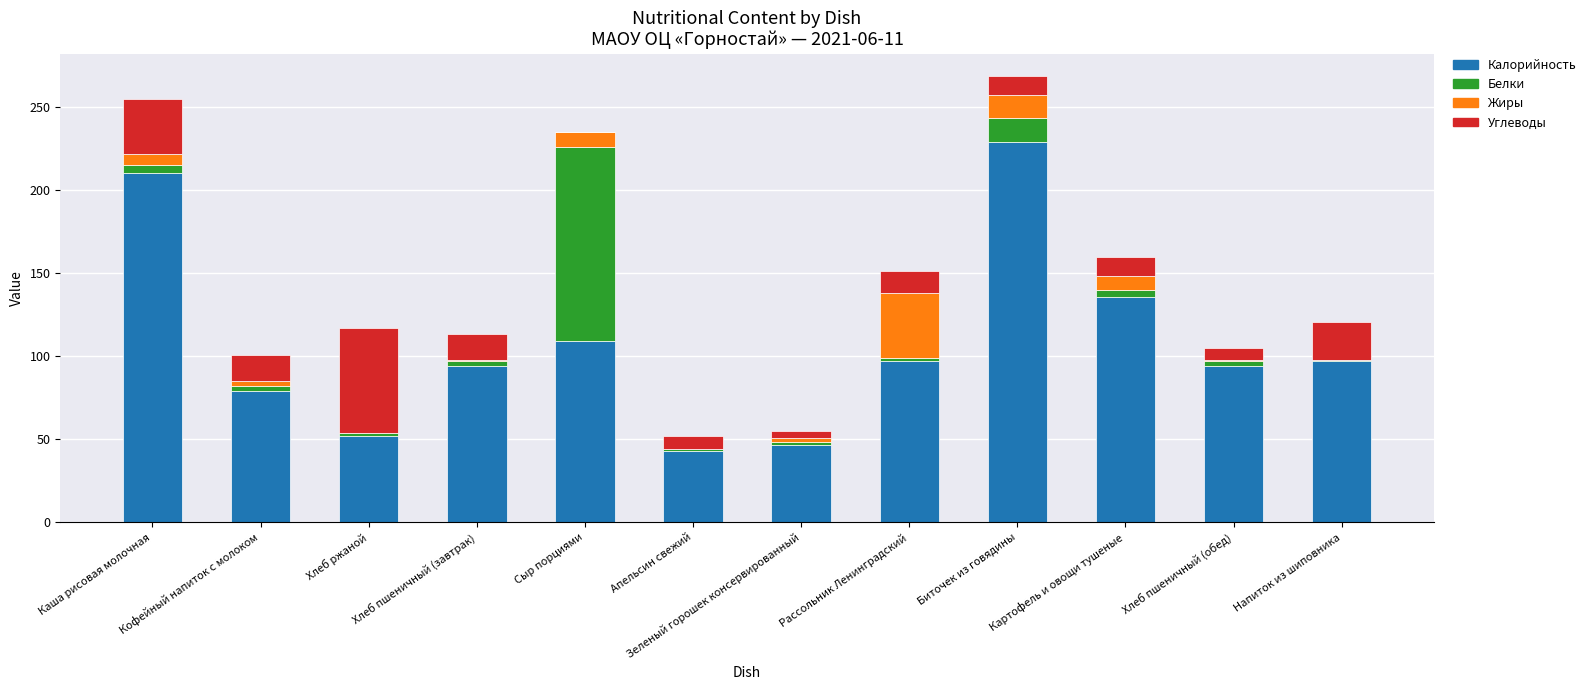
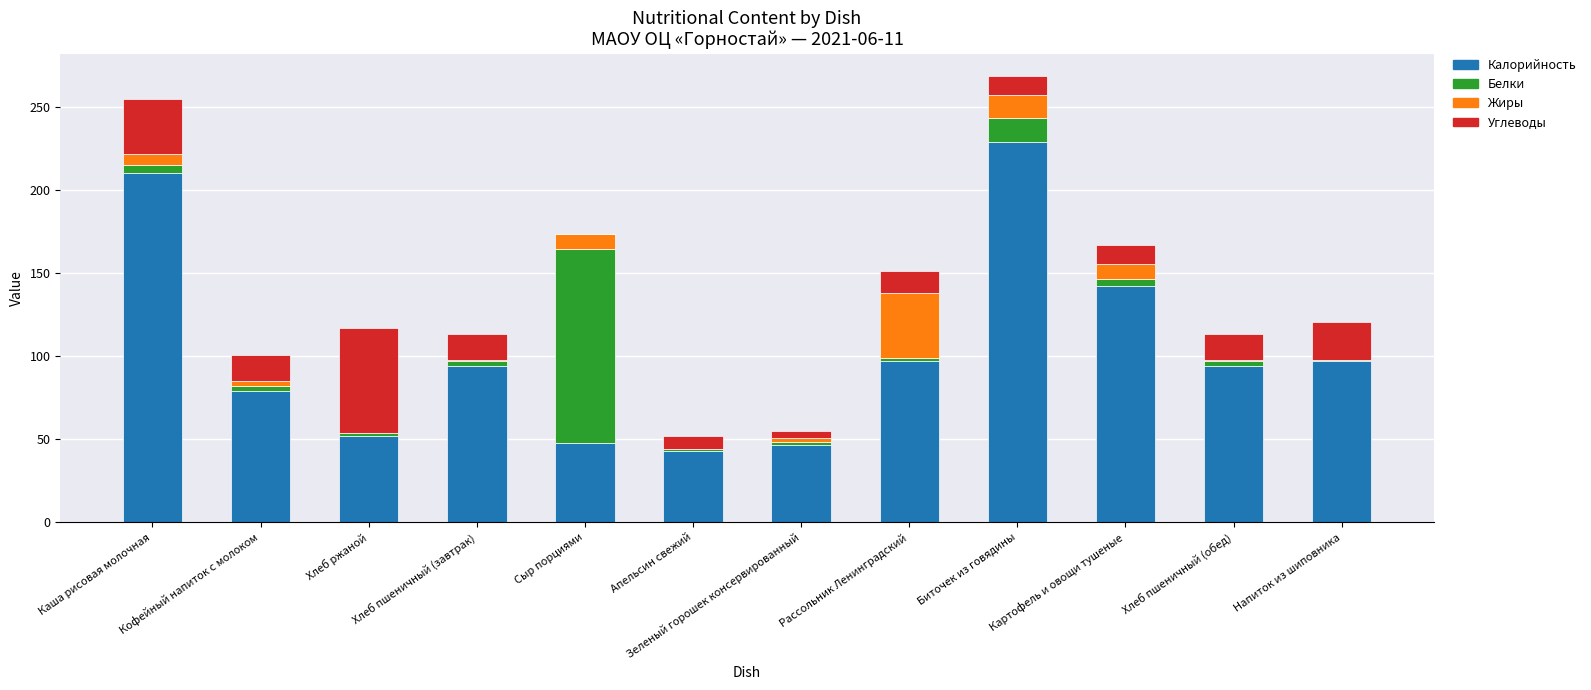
Калорийность, Сыр порциями: 109 -> 48
Калорийность, Картофель и овощи тушеные: 135 -> 143
Углеводы, Хлеб пшеничный (обед): 7 -> 16
